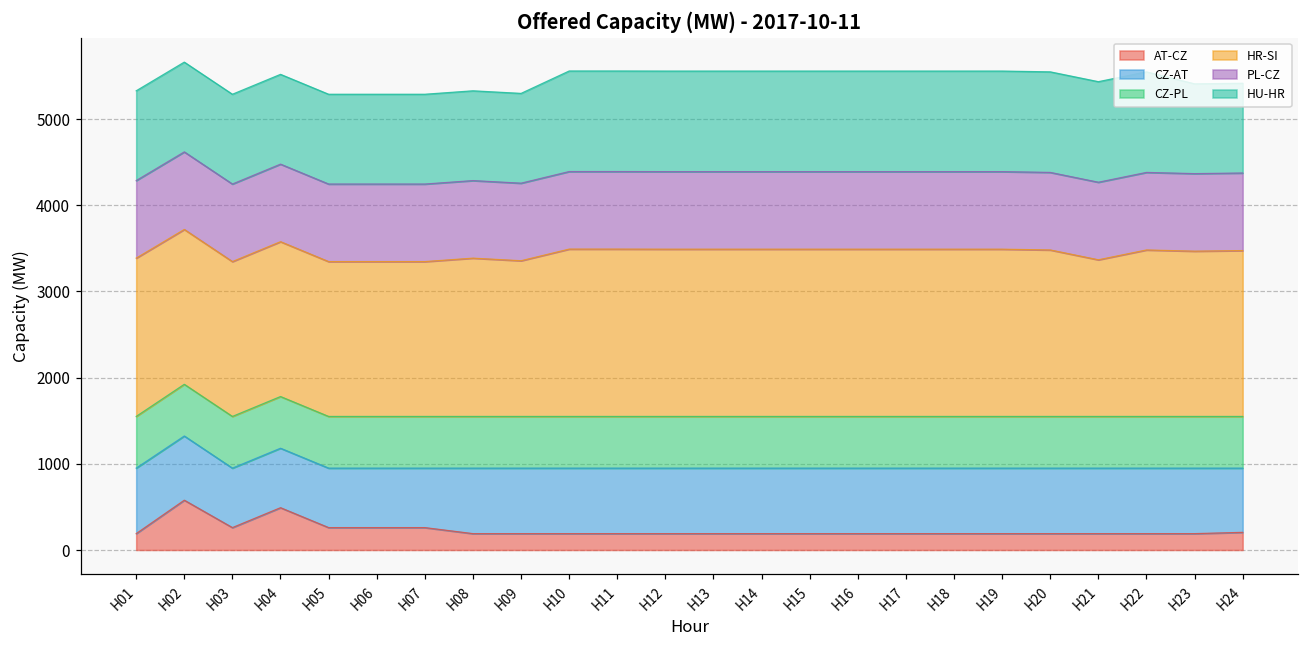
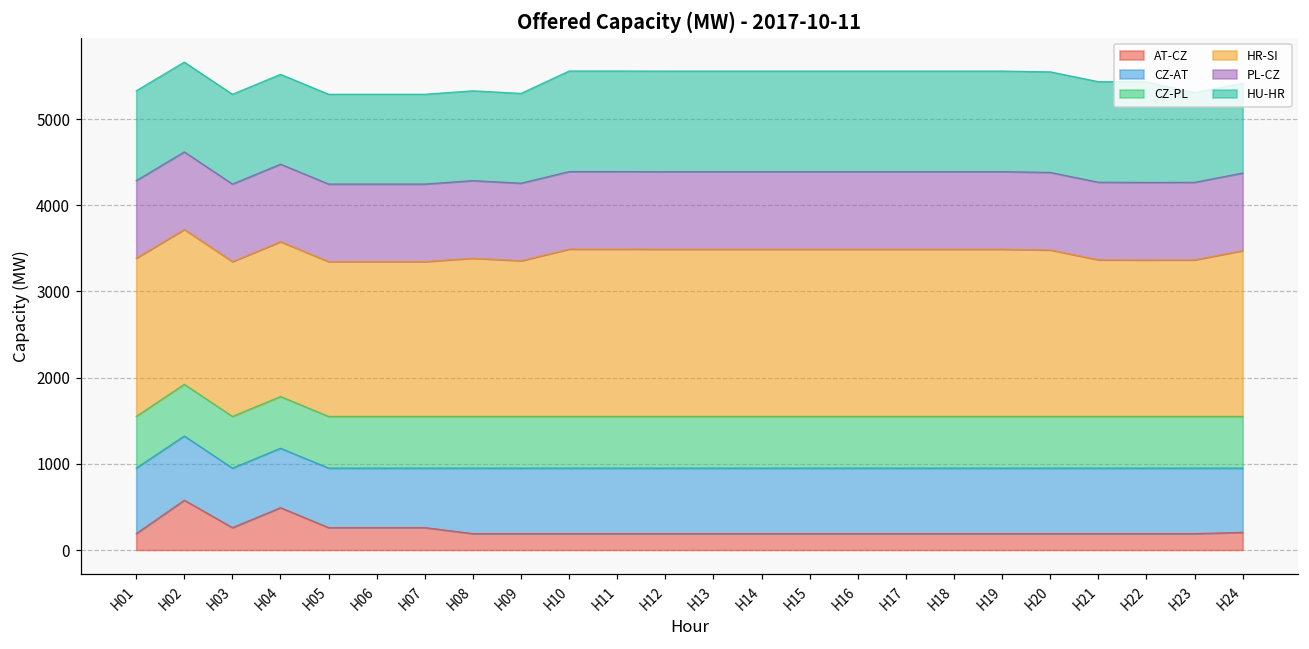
HR-SI, H22: 3500 -> 3400
HR-SI, H23: 3500 -> 3400
